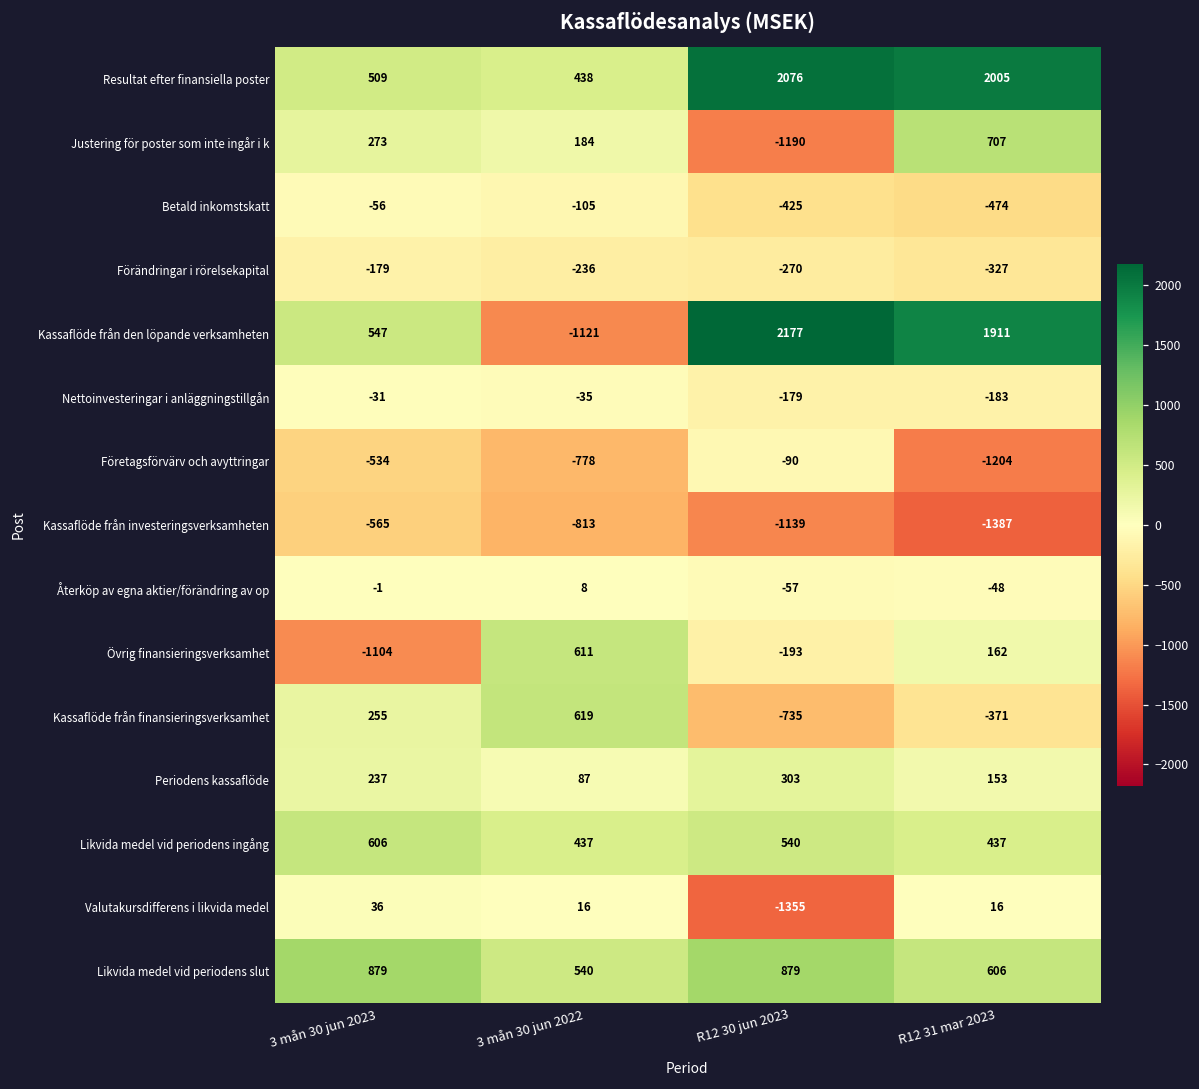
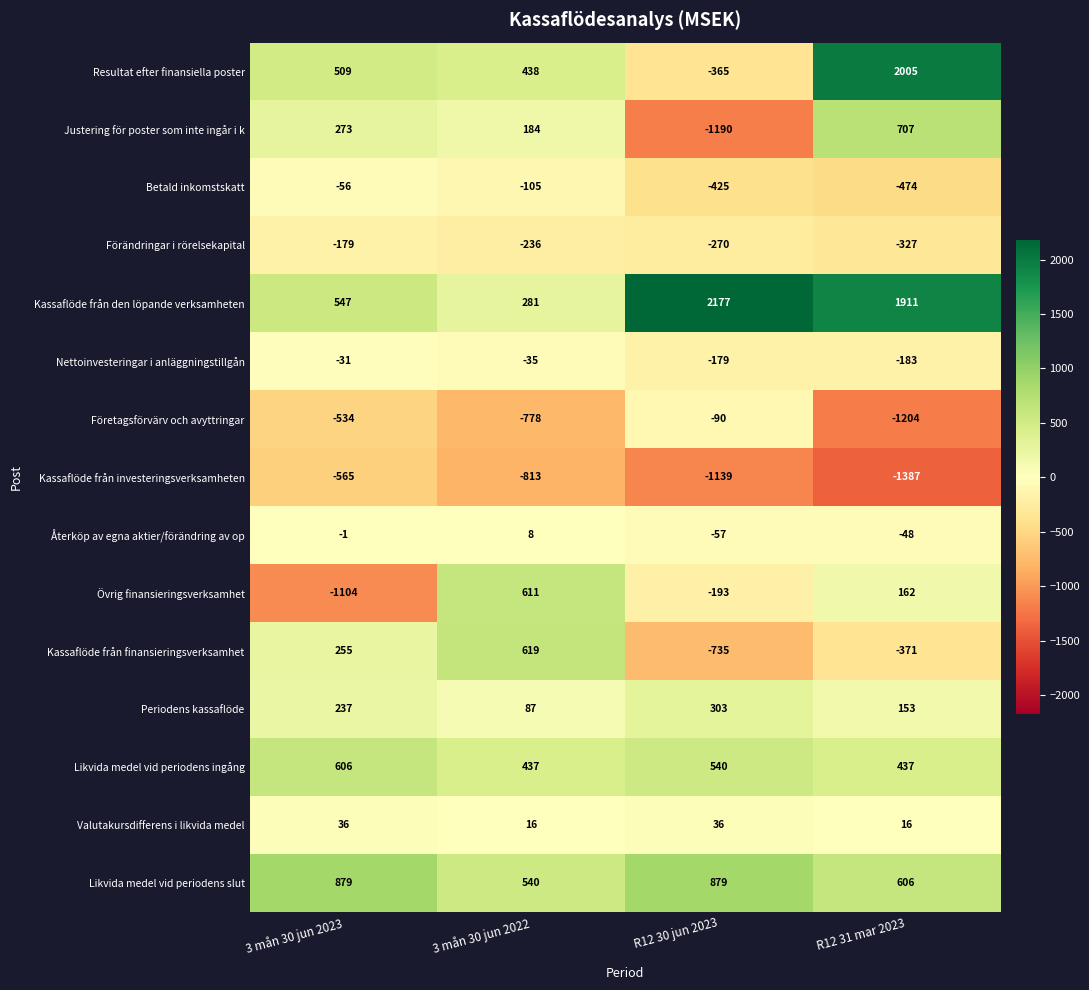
Resultat efter finansiella poster, R12 30 jun 2023: 2076 -> -365
Kassaflöde från den löpande verksamheten, 3 mån 30 jun 2022: -1121 -> 281
Valutakursdifferens i likvida medel, R12 30 jun 2023: -1355 -> 36
